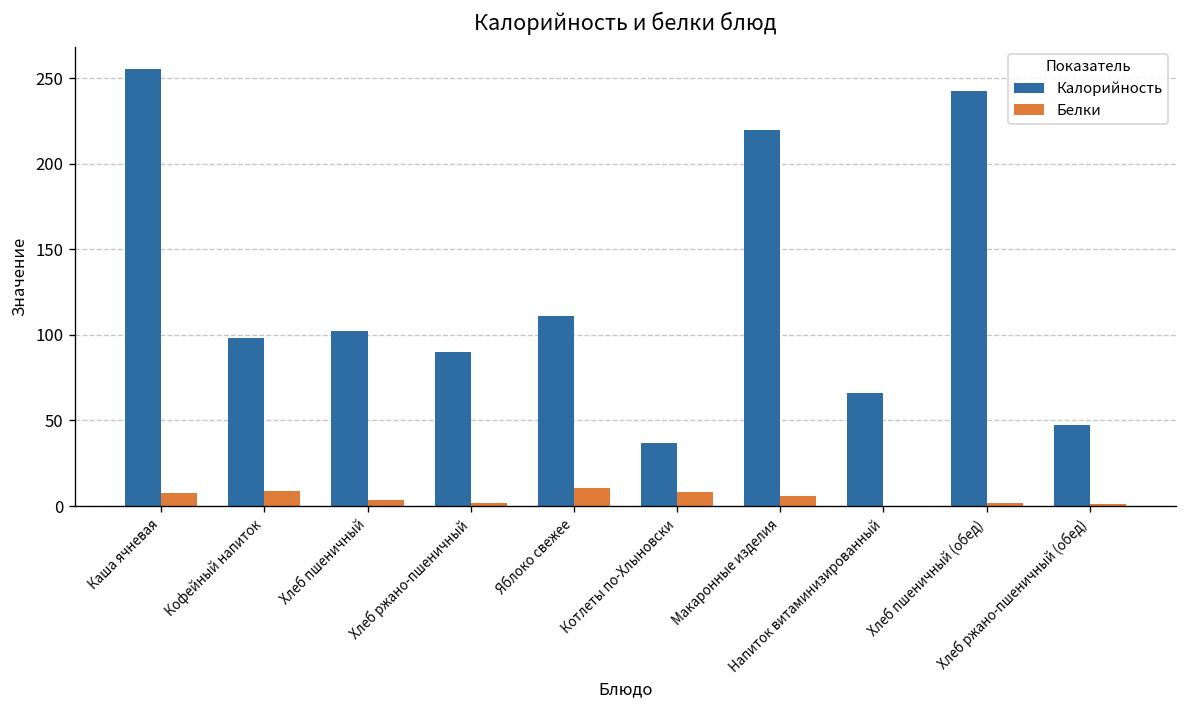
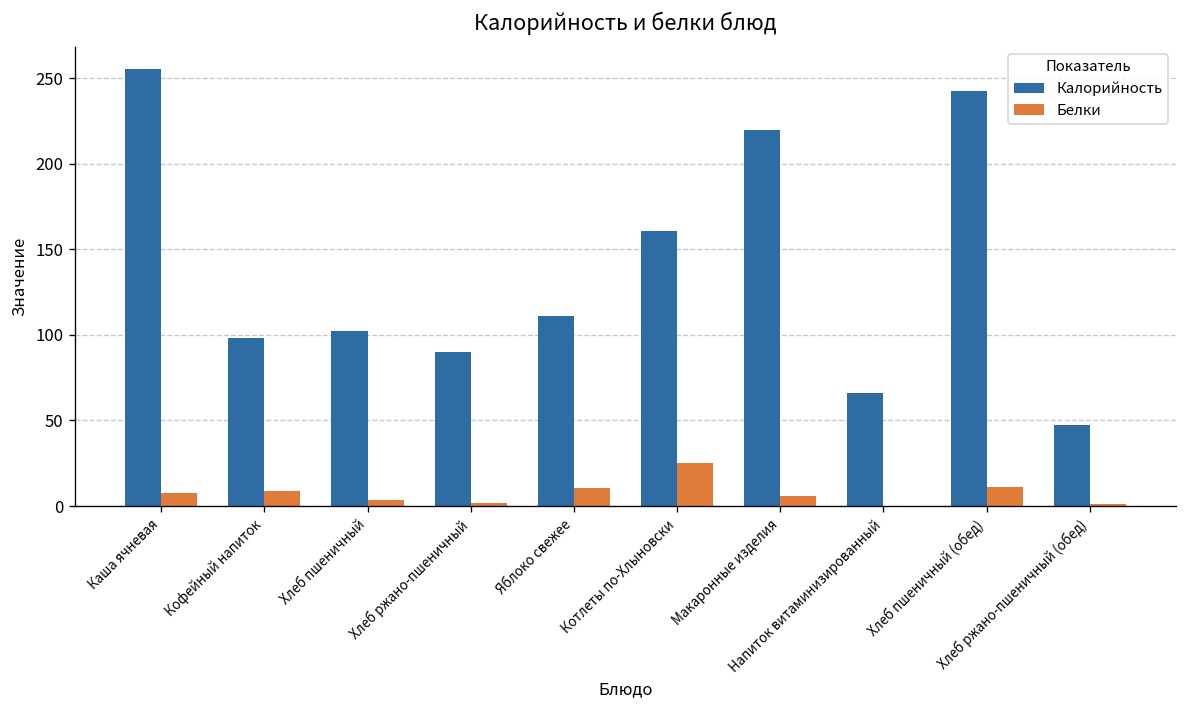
Калорийность, Котлеты по-Хлыновски: 37 -> 160
Белки, Котлеты по-Хлыновски: 8 -> 25
Белки, Хлеб пшеничный (обед): 2 -> 11
